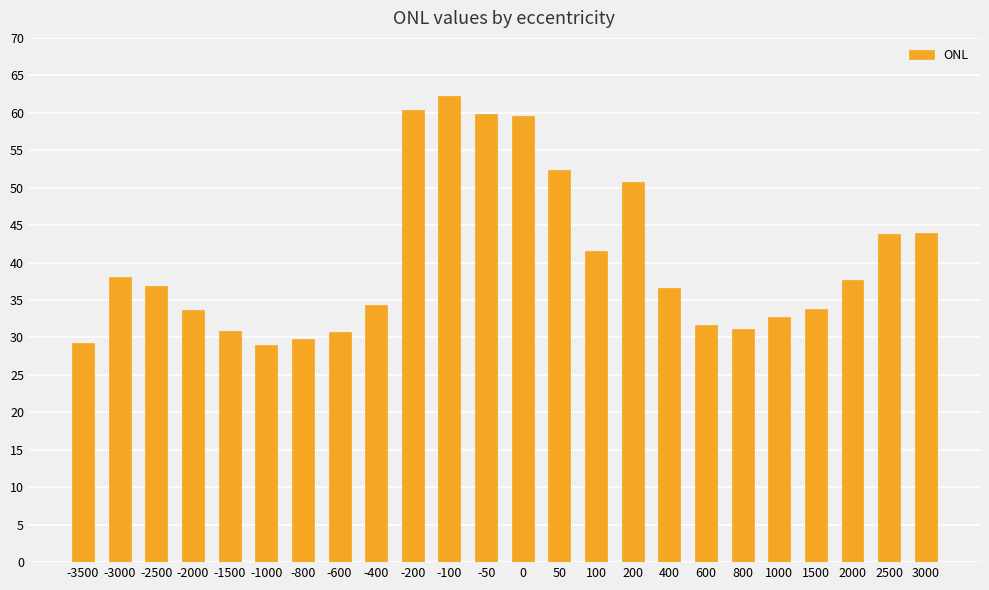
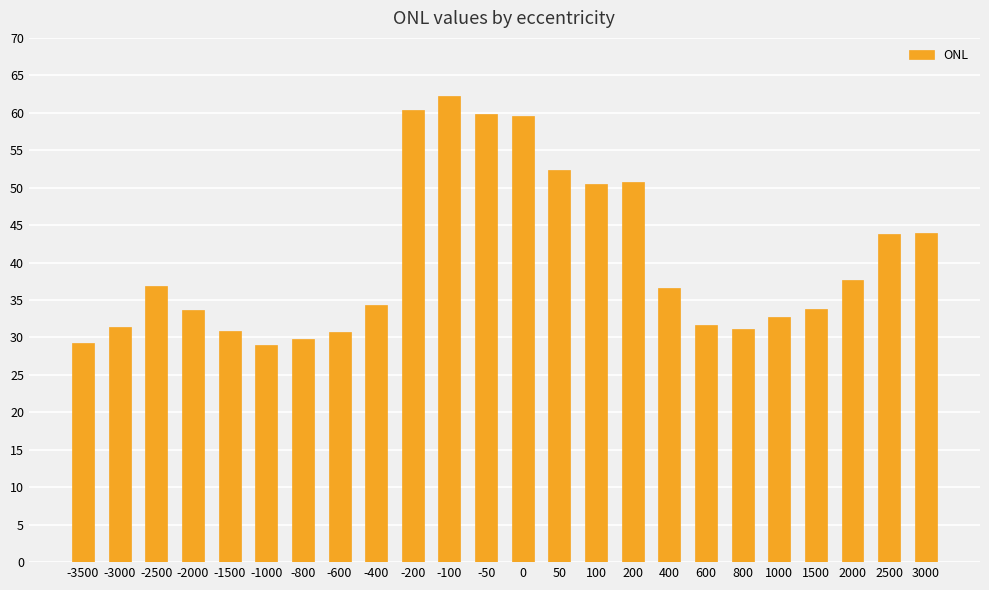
-3000: 38 -> 31
100: 42 -> 50
